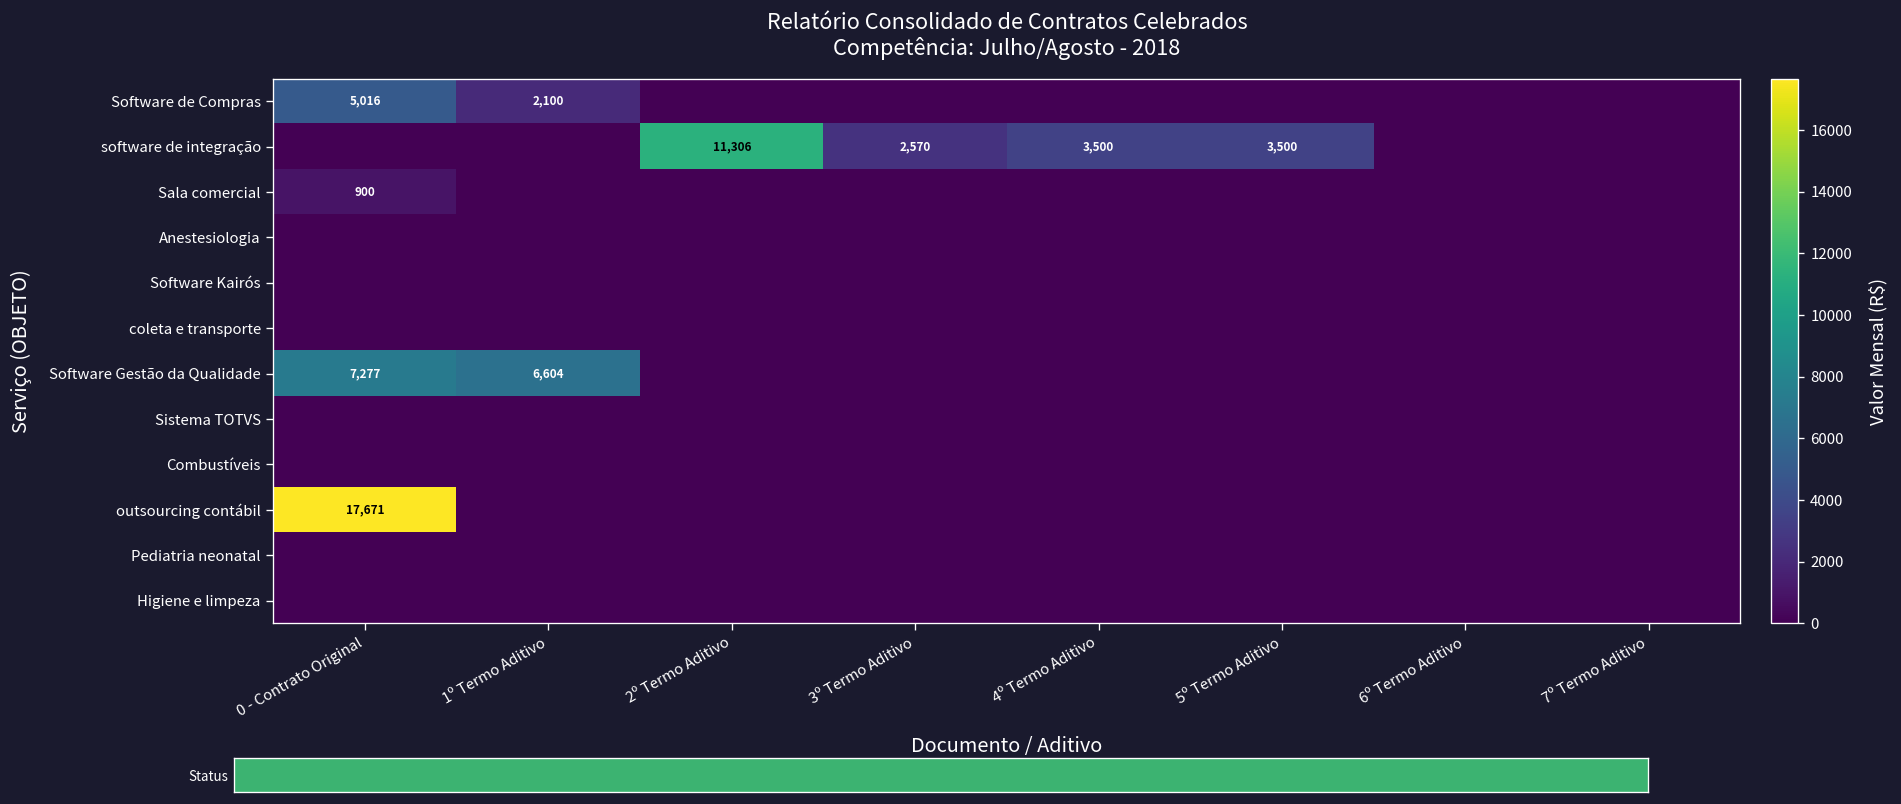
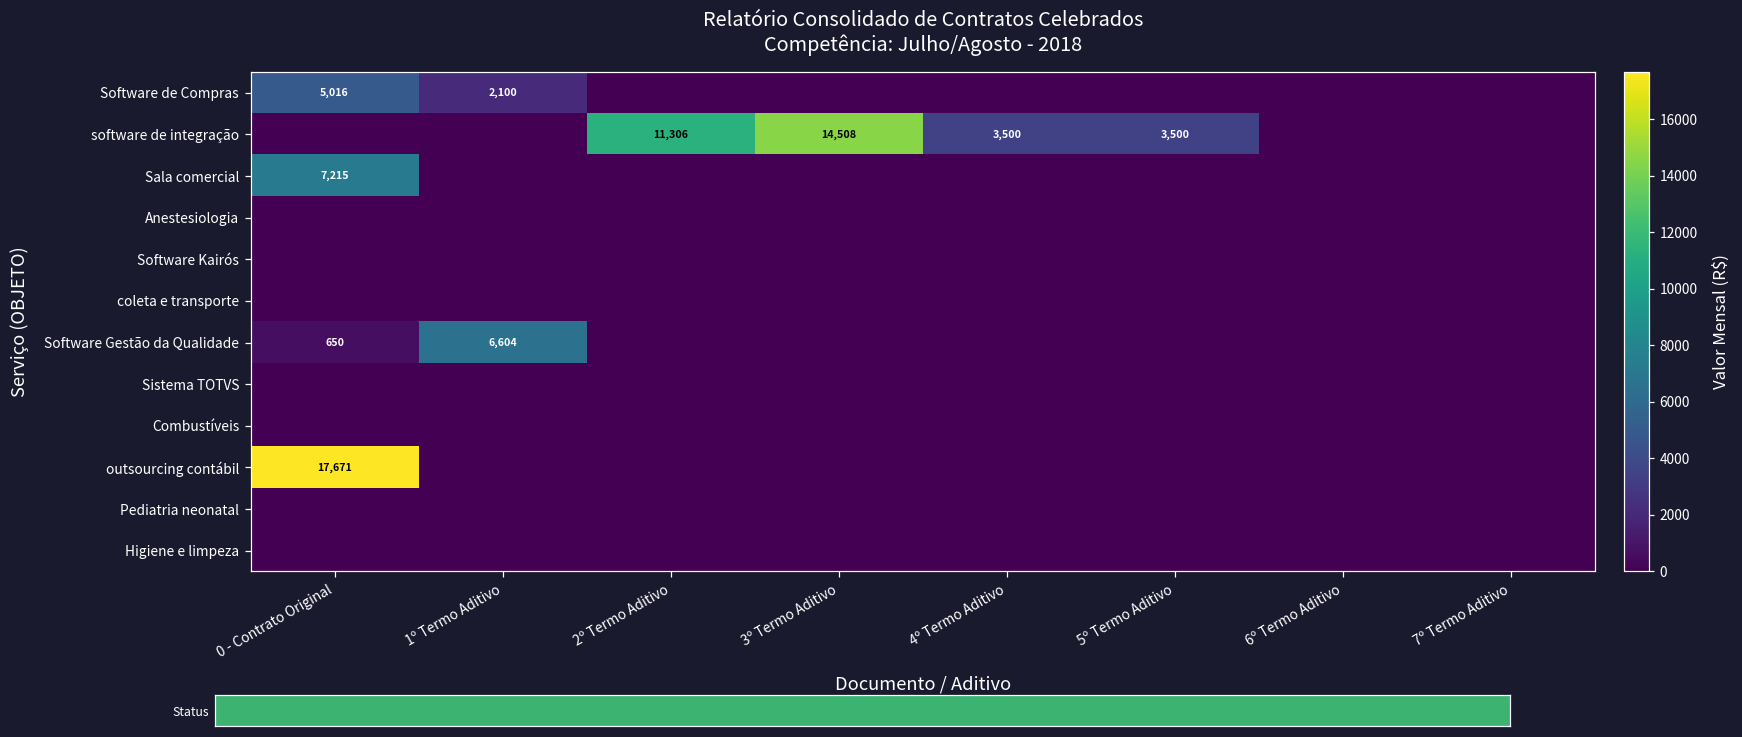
Relatório Consolidado de Contratos Celebrados Competência: Julho/Agosto - 2018, software de integração, 3º Termo Aditivo: 2,570 -> 14,508
Relatório Consolidado de Contratos Celebrados Competência: Julho/Agosto - 2018, Sala comercial, 0 - Contrato Original: 900 -> 7,215
Relatório Consolidado de Contratos Celebrados Competência: Julho/Agosto - 2018, Software Gestão da Qualidade, 0 - Contrato Original: 7,277 -> 650
